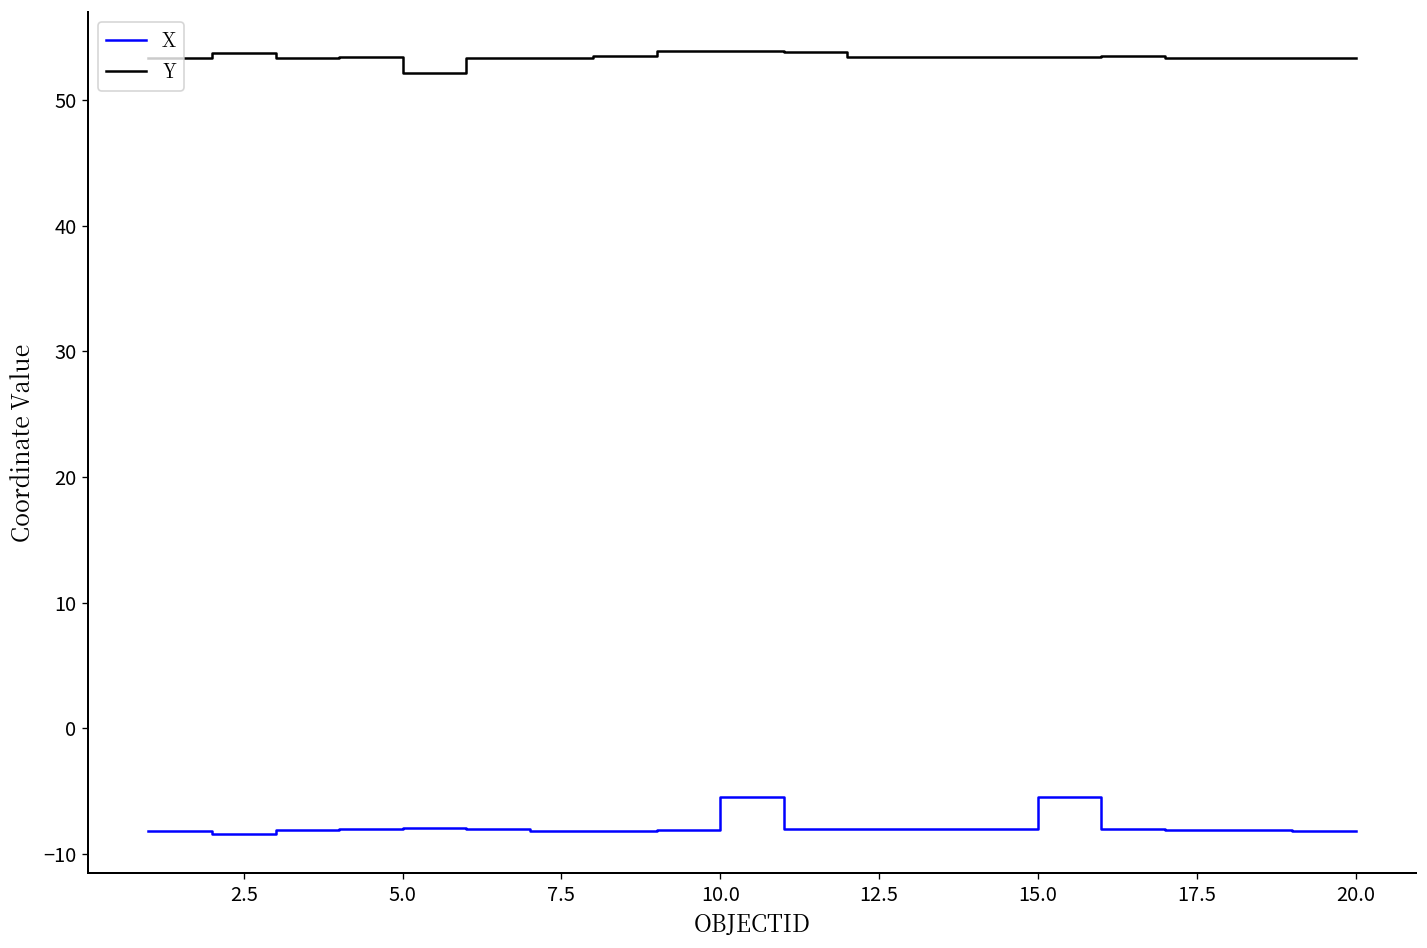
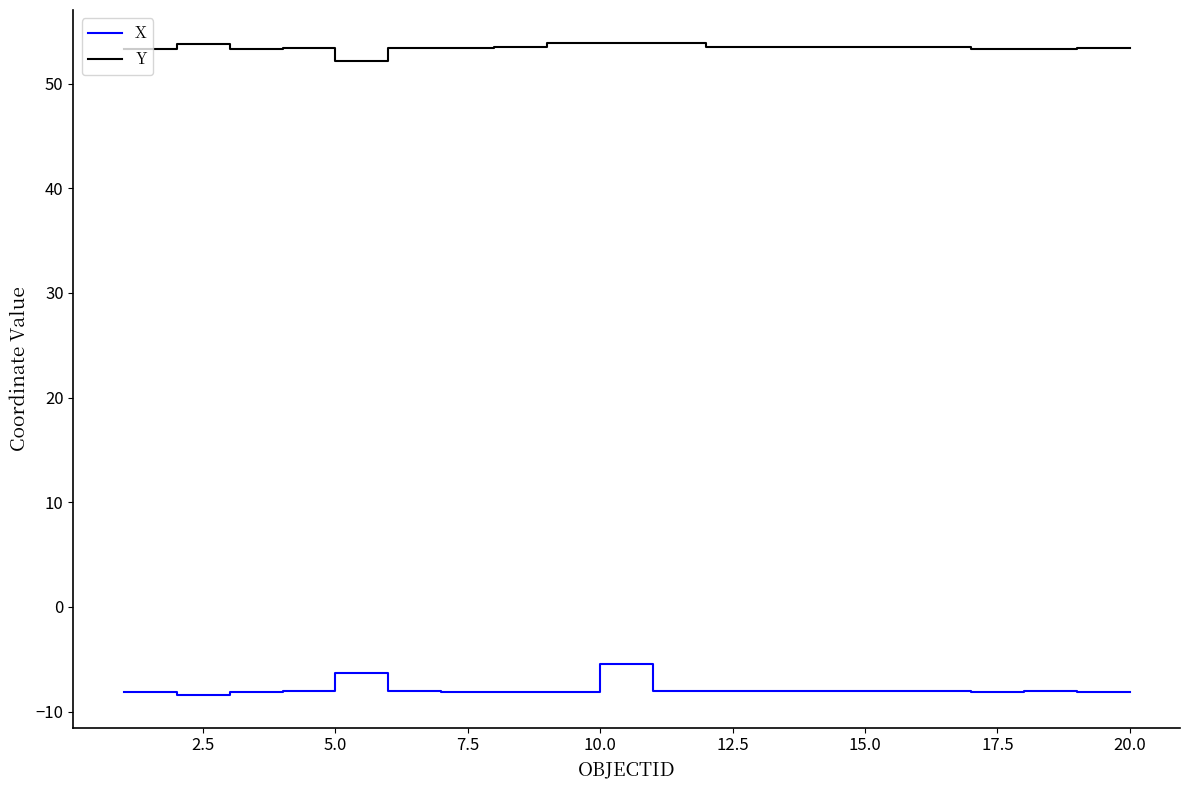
X, 5.0: -7.9 -> -6.3
X, 15.0: -5.5 -> -8.0
